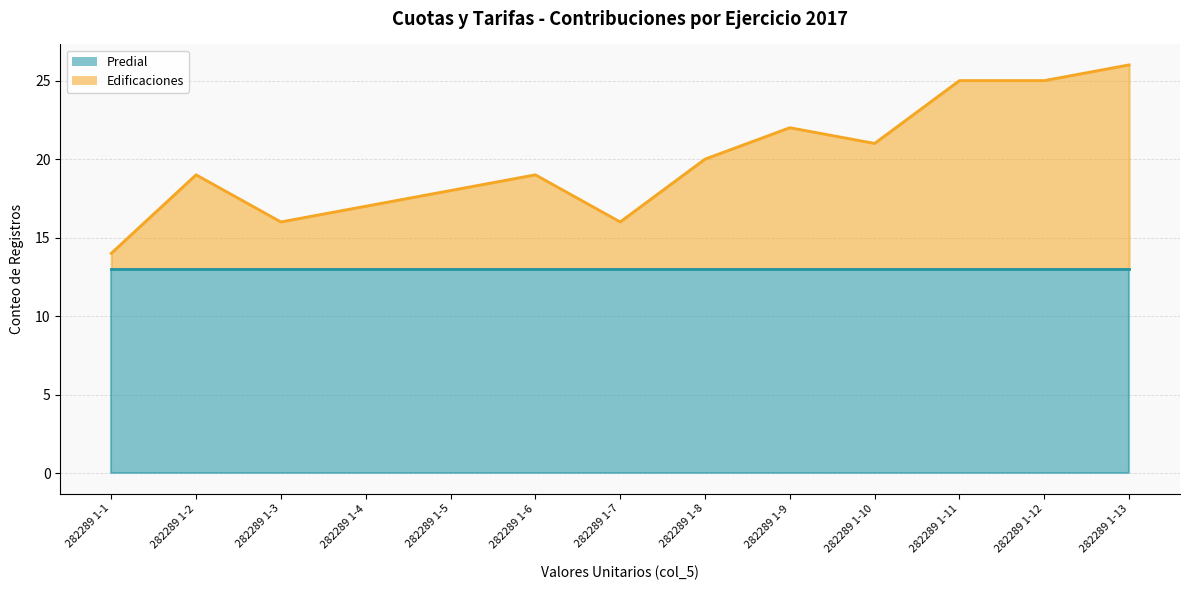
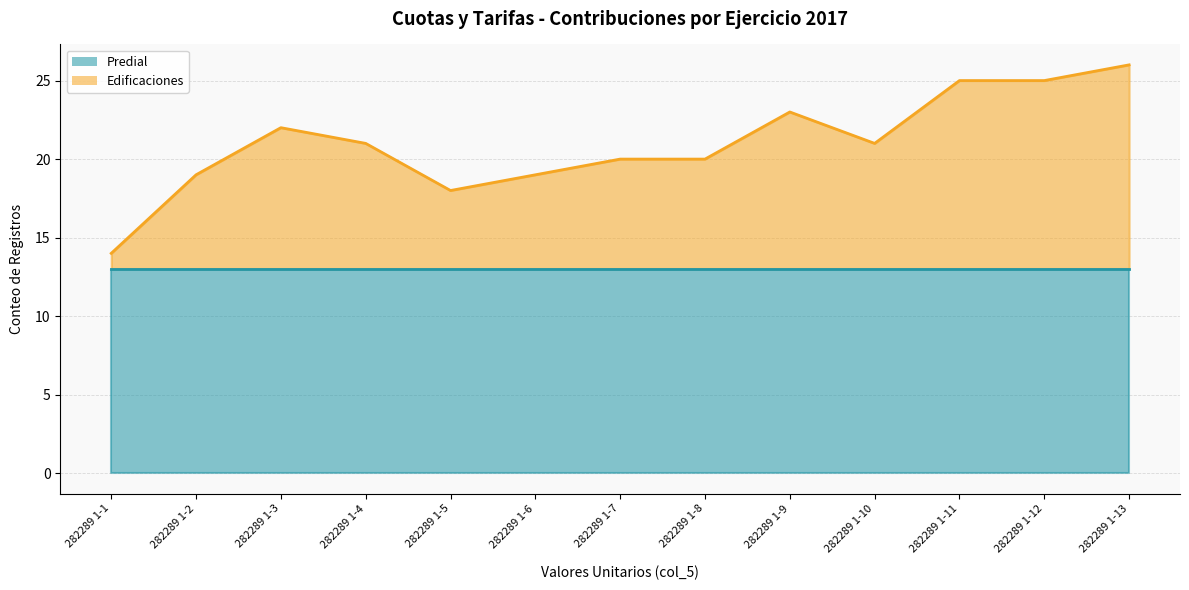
Edificaciones, 282289 1-3: 16.0 -> 22.0
Edificaciones, 282289 1-4: 17.0 -> 21.0
Edificaciones, 282289 1-7: 16.0 -> 20.0
Edificaciones, 282289 1-9: 22.0 -> 23.0
